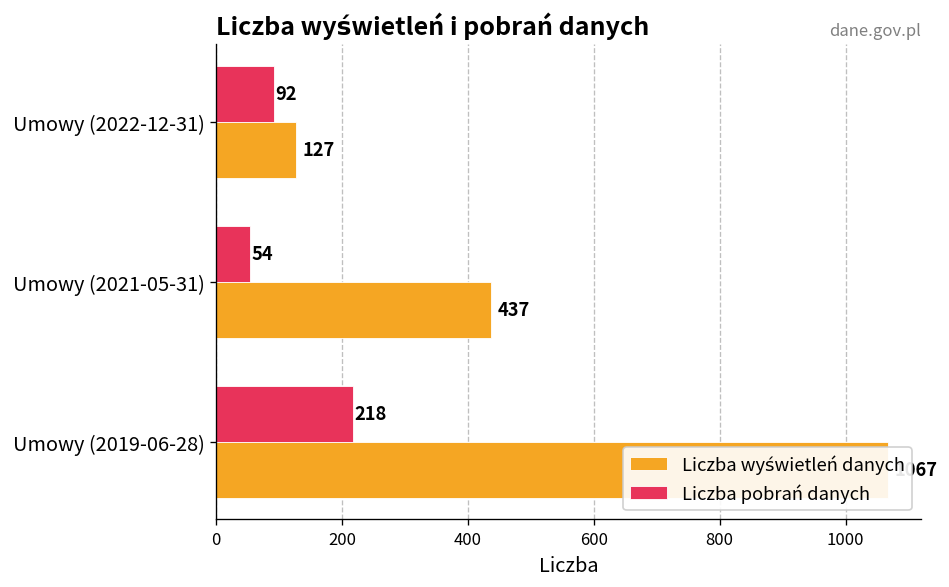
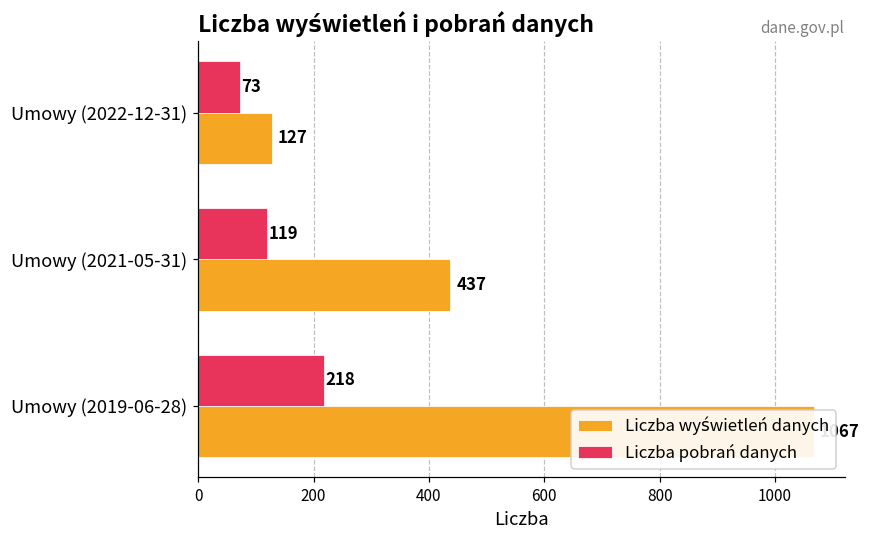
Liczba pobrań danych, Umowy (2022-12-31): 92 -> 73
Liczba pobrań danych, Umowy (2021-05-31): 54 -> 119
